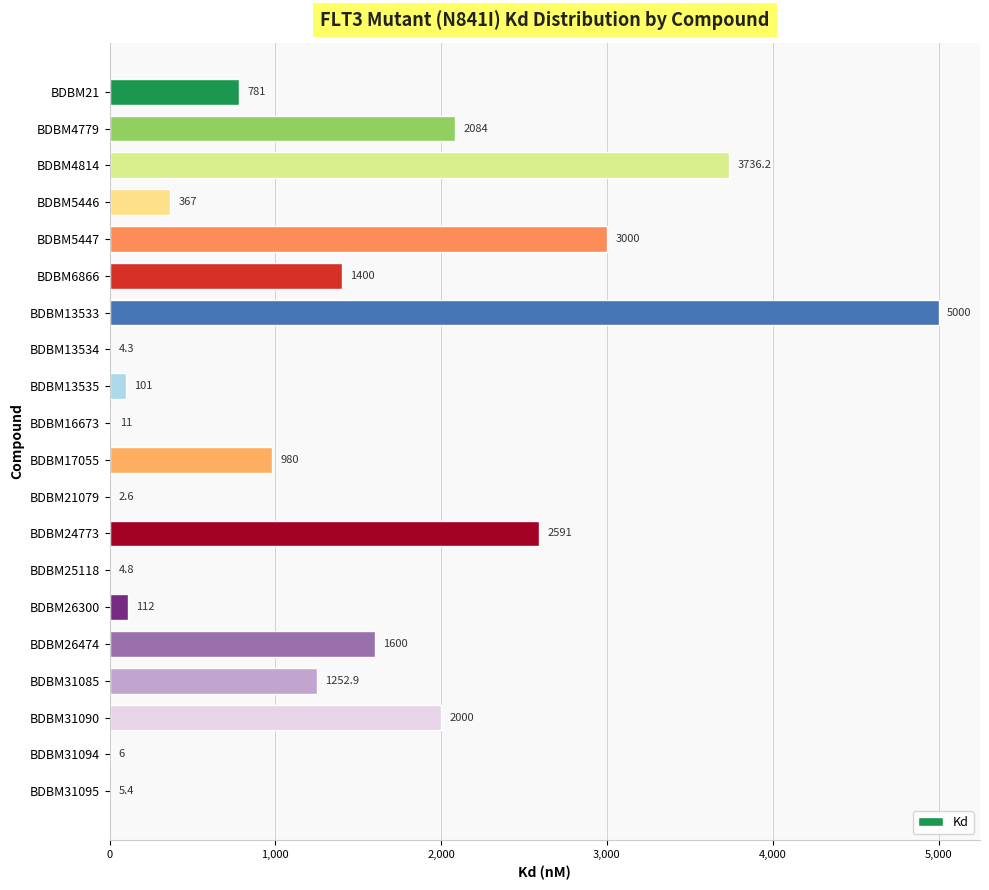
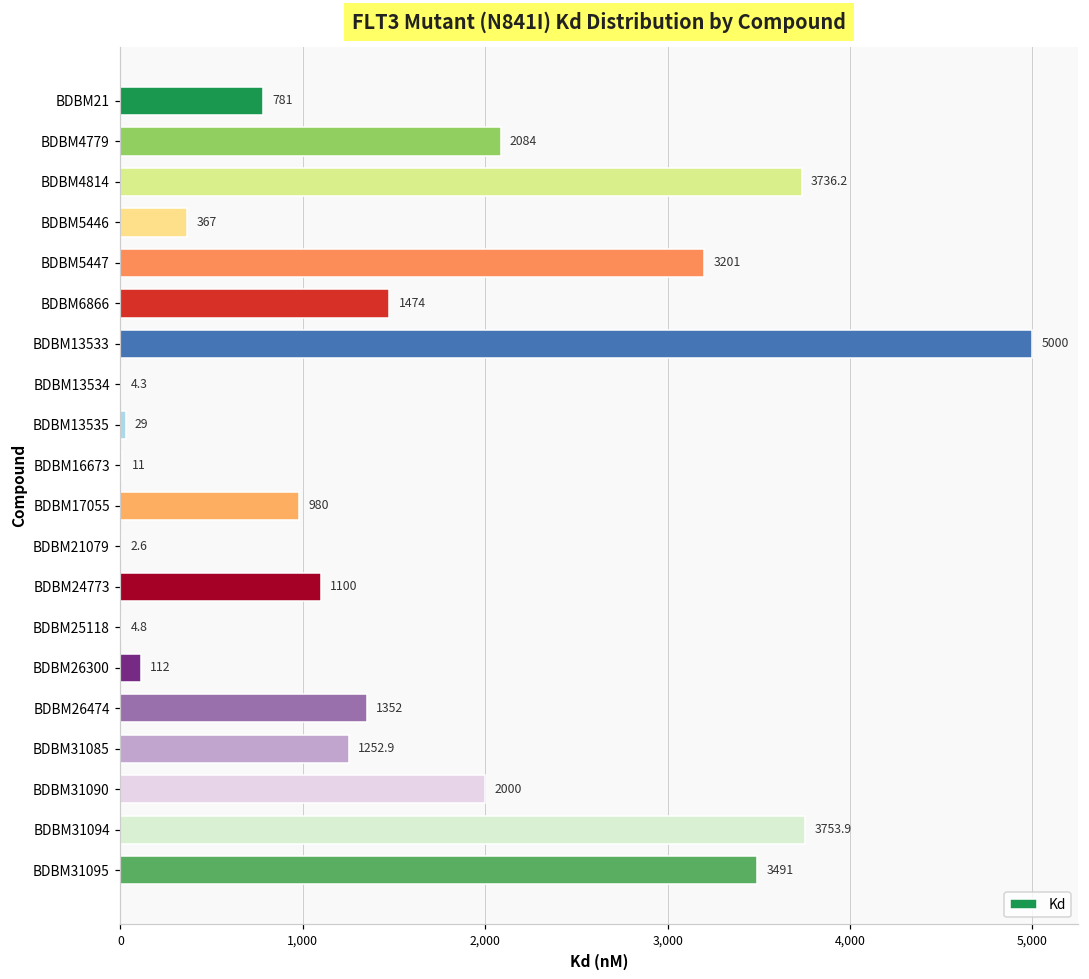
BDBM5447: 3000 -> 3201
BDBM6866: 1400 -> 1474
BDBM13535: 101 -> 29
BDBM24773: 2591 -> 1100
BDBM26474: 1600 -> 1352
BDBM31094: 6 -> 3753.9
BDBM31095: 5.4 -> 3491
